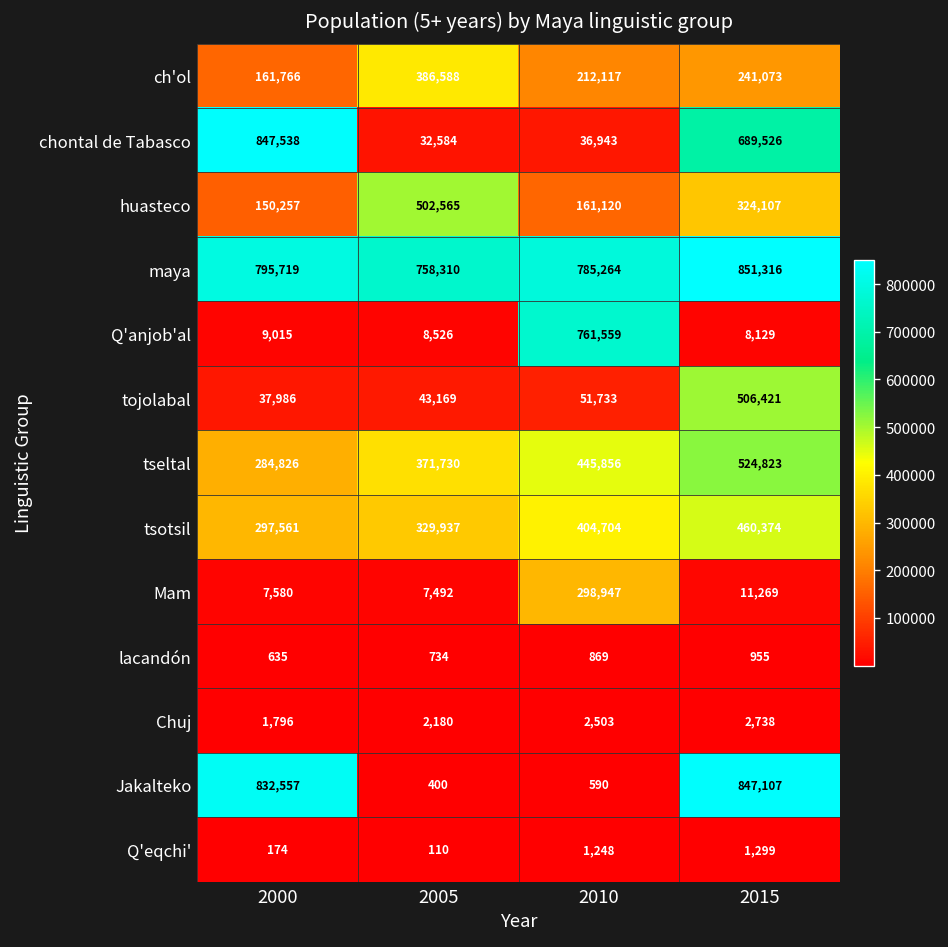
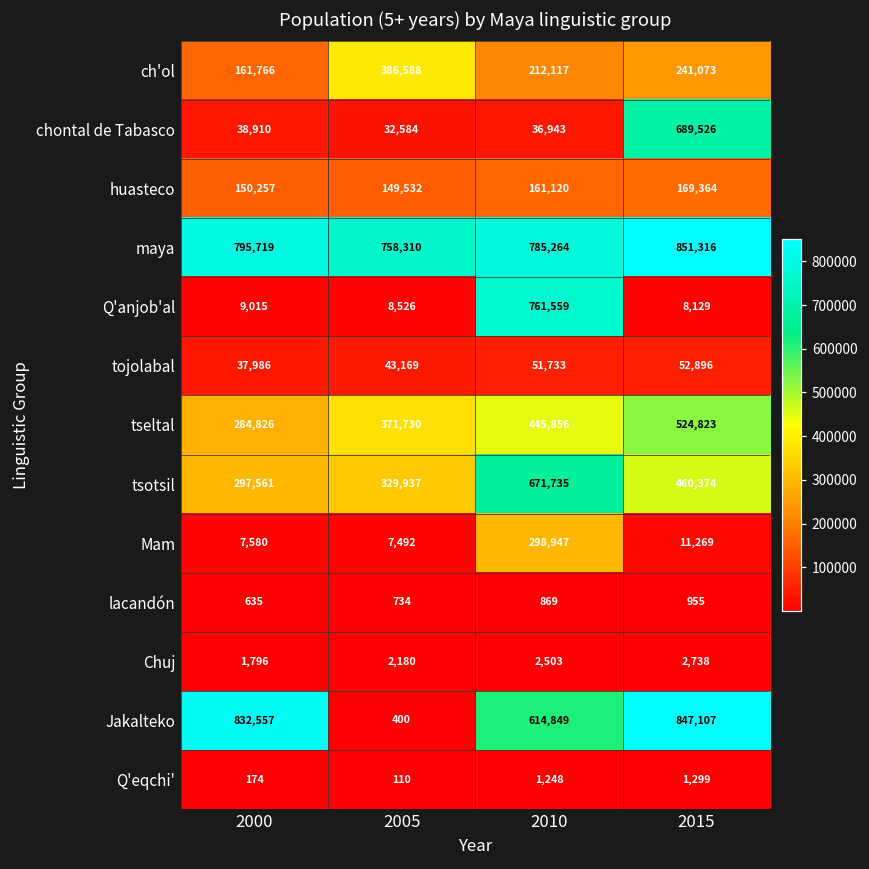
chontal de Tabasco, 2000: 847,538 -> 38,910
huasteco, 2005: 502,565 -> 149,532
huasteco, 2015: 324,107 -> 169,364
tojolabal, 2015: 506,421 -> 52,896
tsotsil, 2010: 404,704 -> 671,735
Jakalteko, 2010: 590 -> 614,849
